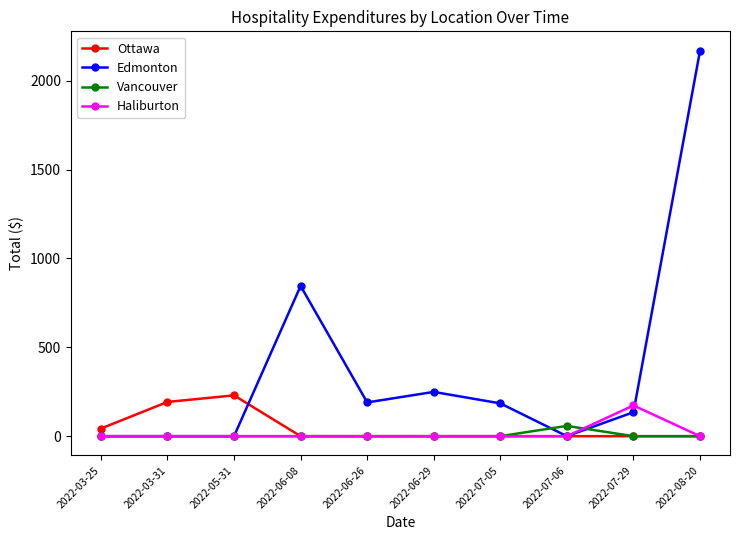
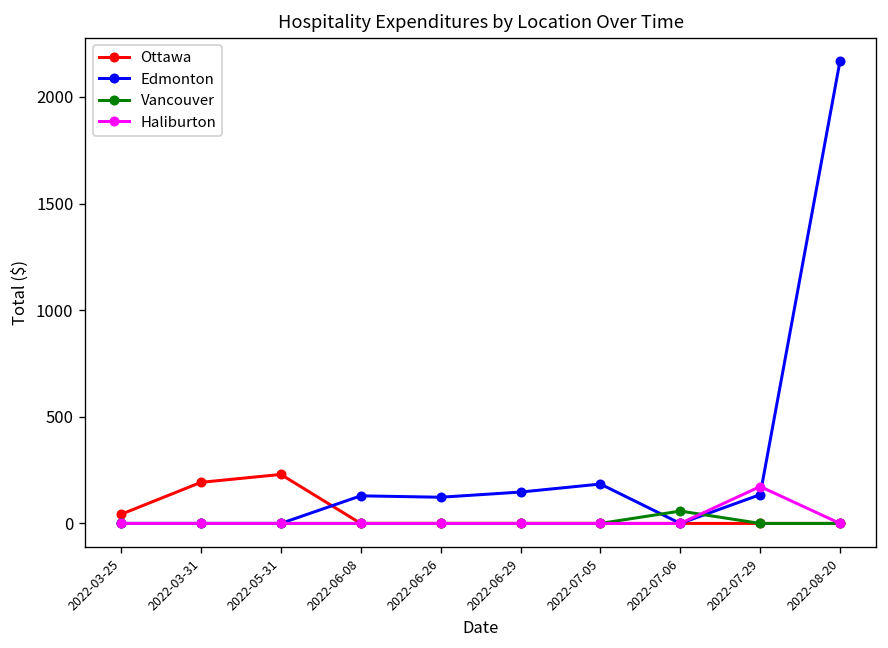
Edmonton, 2022-06-08: 850 -> 130
Edmonton, 2022-06-26: 190 -> 120
Edmonton, 2022-06-29: 250 -> 150
